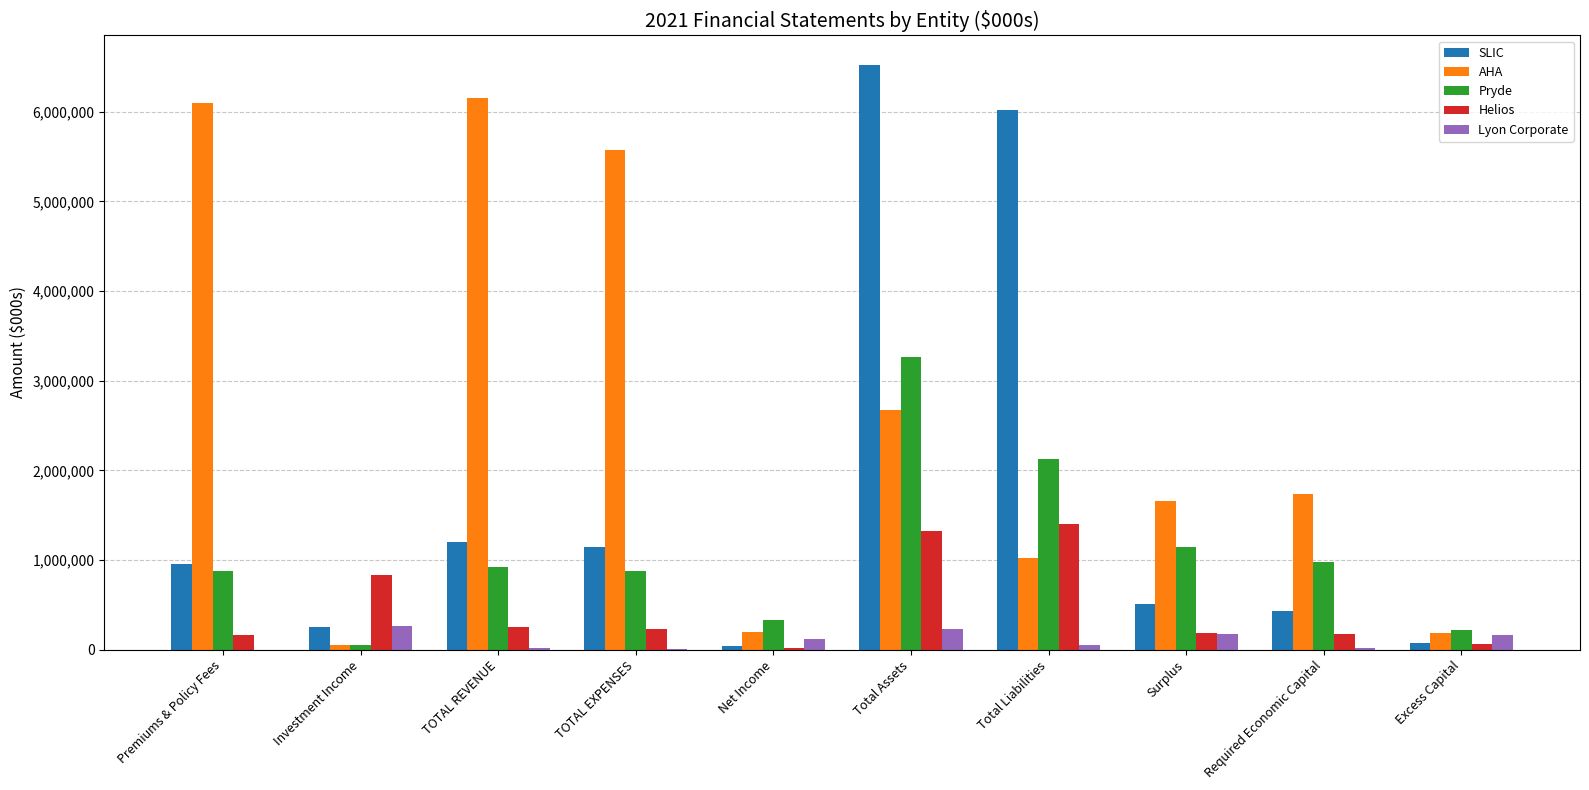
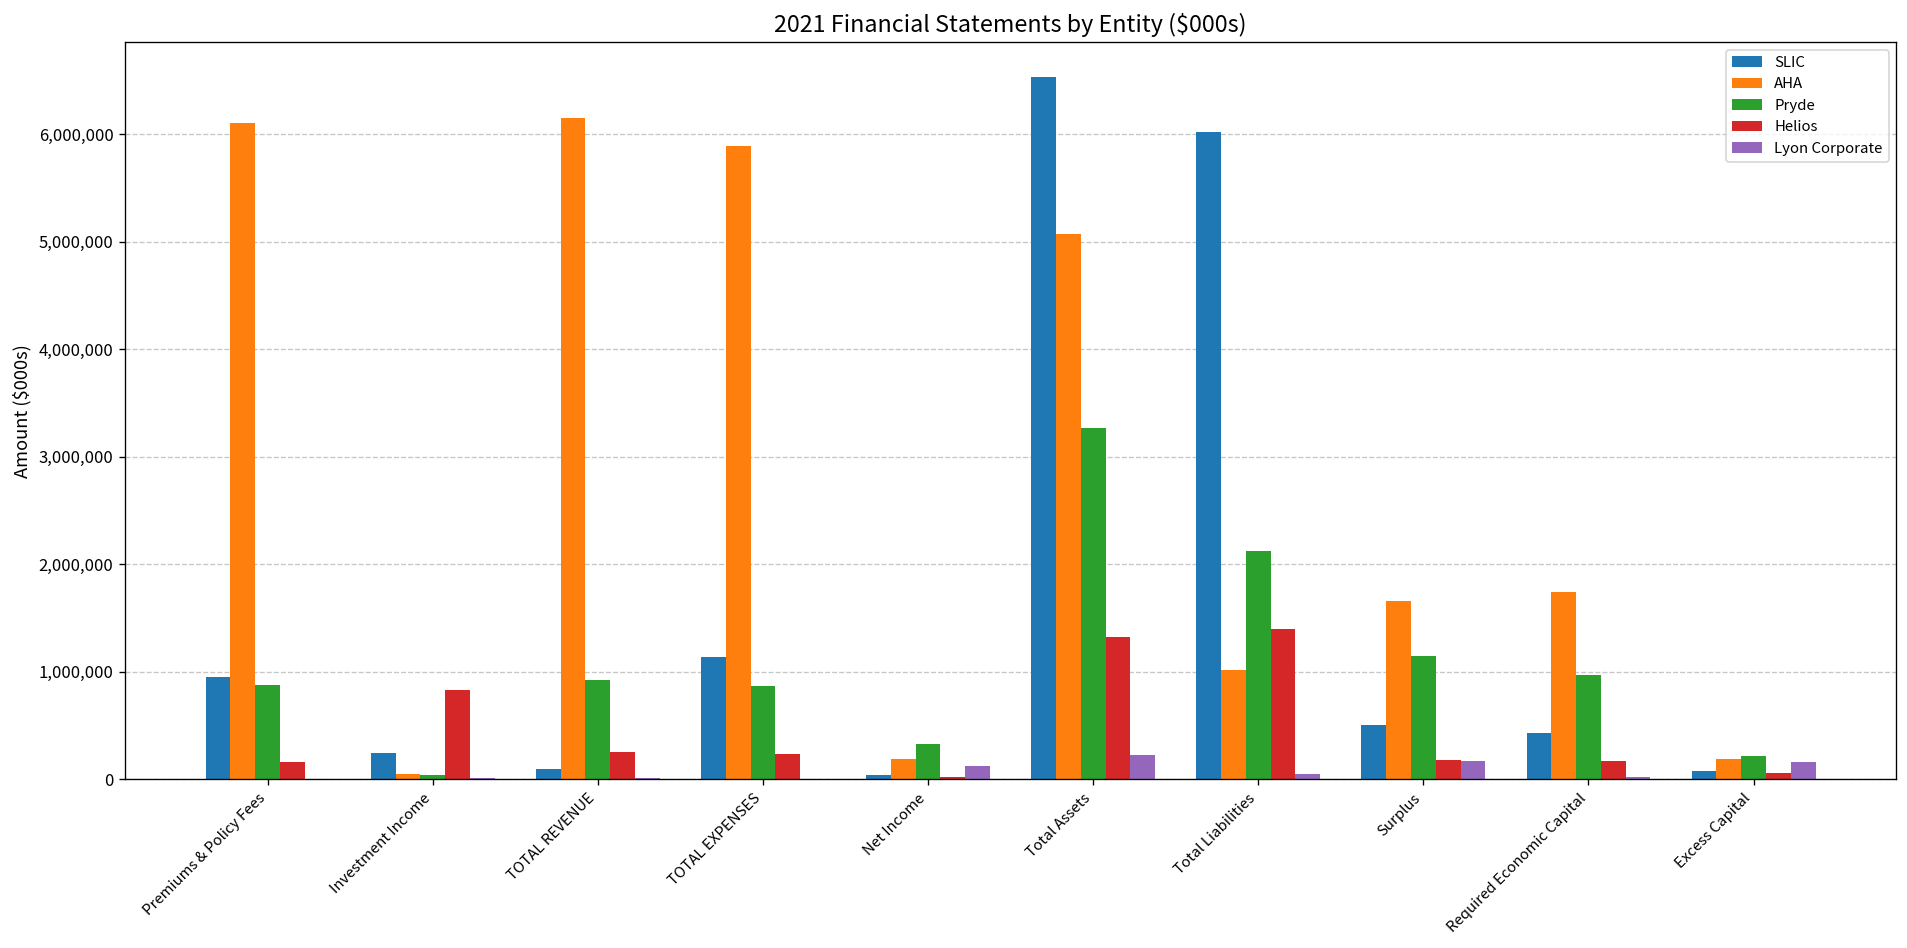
Lyon Corporate, Investment Income: 300,000 -> 0
SLIC, TOTAL REVENUE: 1,200,000 -> 100,000
AHA, TOTAL EXPENSES: 5,600,000 -> 5,900,000
AHA, Total Assets: 2,700,000 -> 5,100,000
